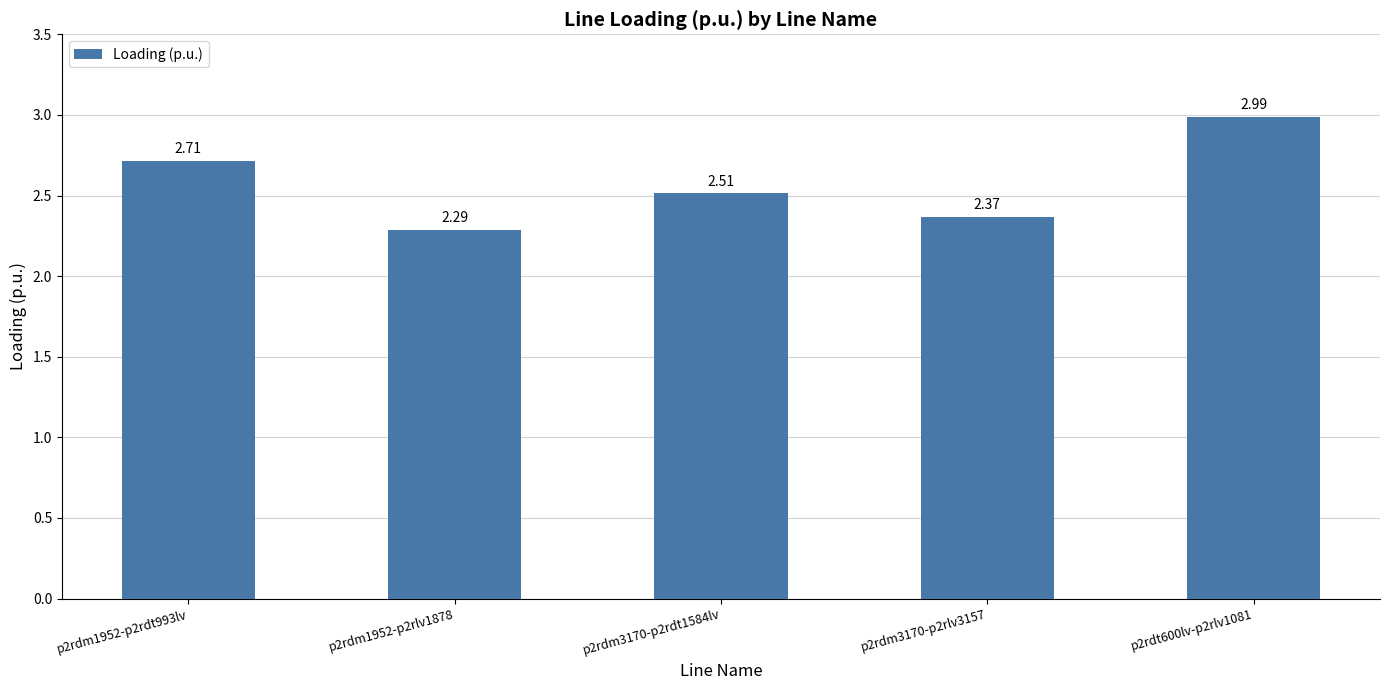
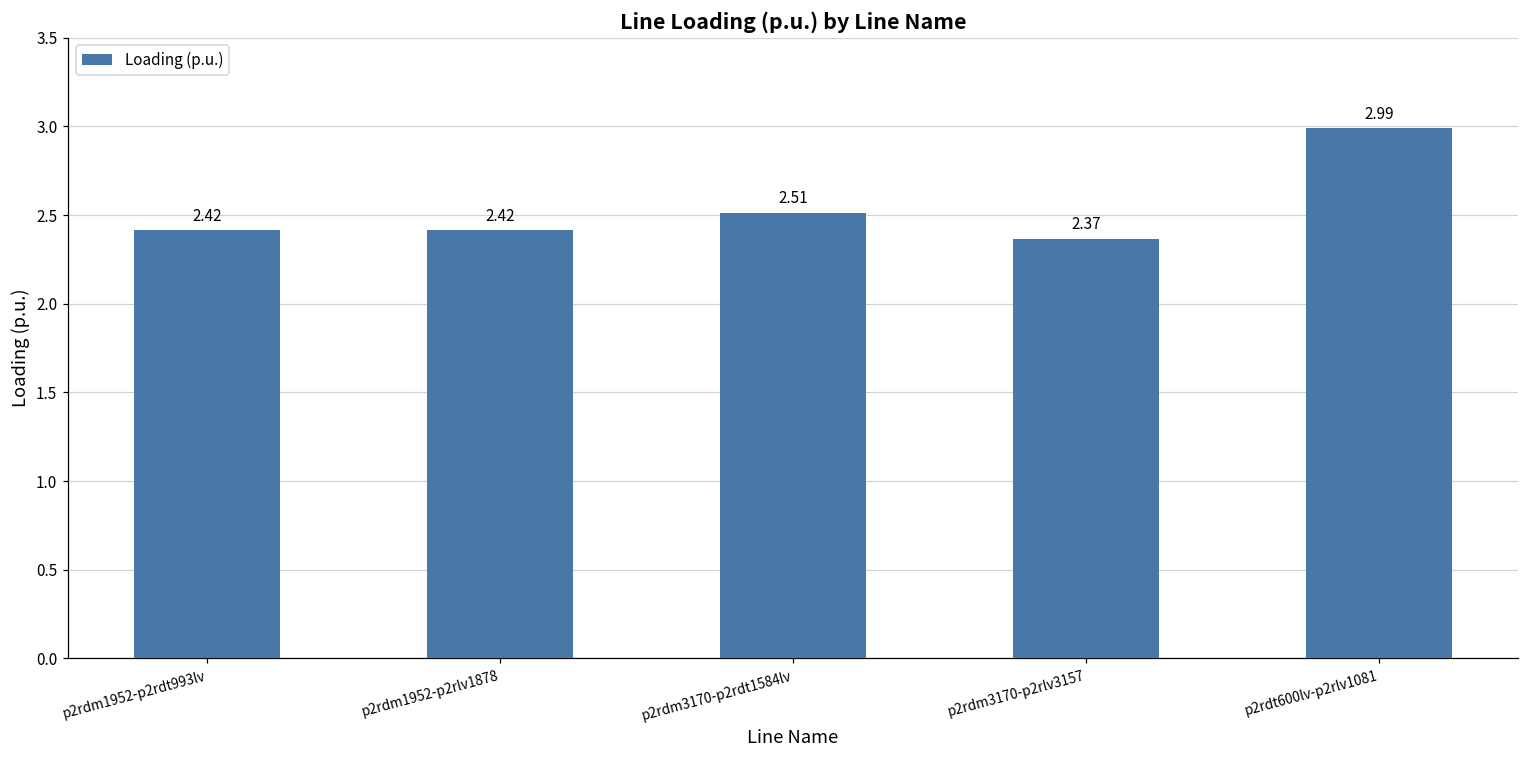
p2rdm1952-p2rdt993lv: 2.71 -> 2.42
p2rdm1952-p2rlv1878: 2.29 -> 2.42
